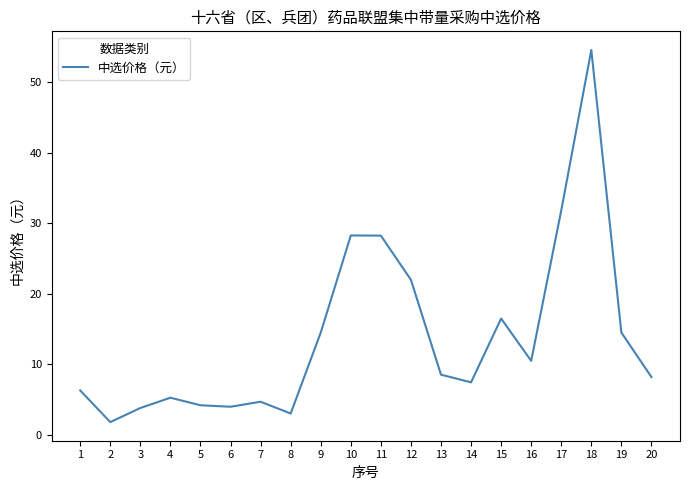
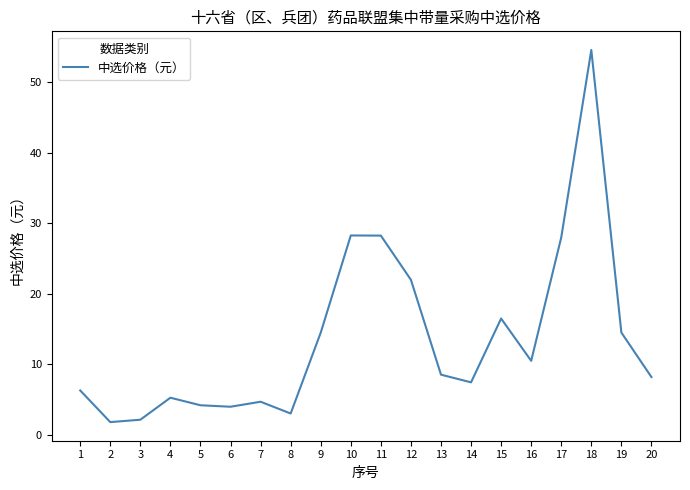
3: 4 -> 2
17: 32 -> 28
